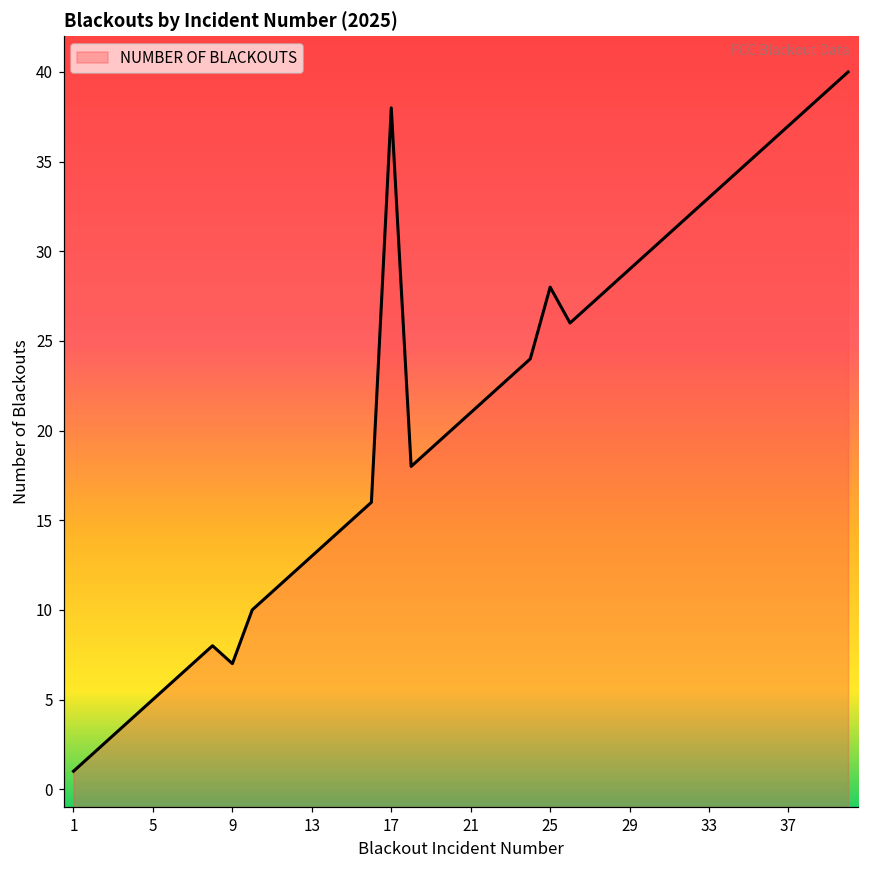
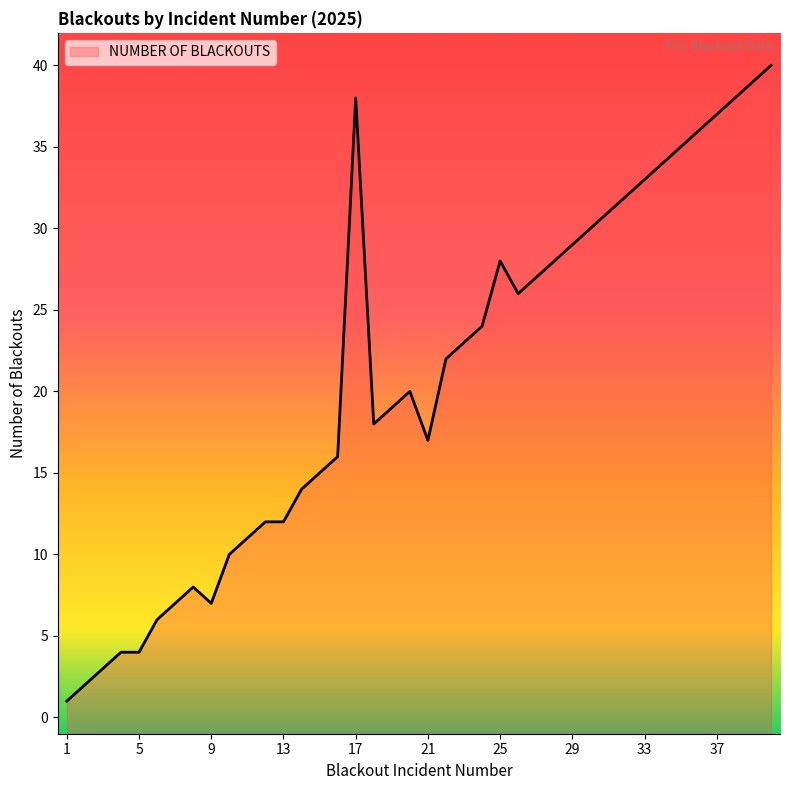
5: 5 -> 4
13: 13 -> 12
21: 21 -> 17
